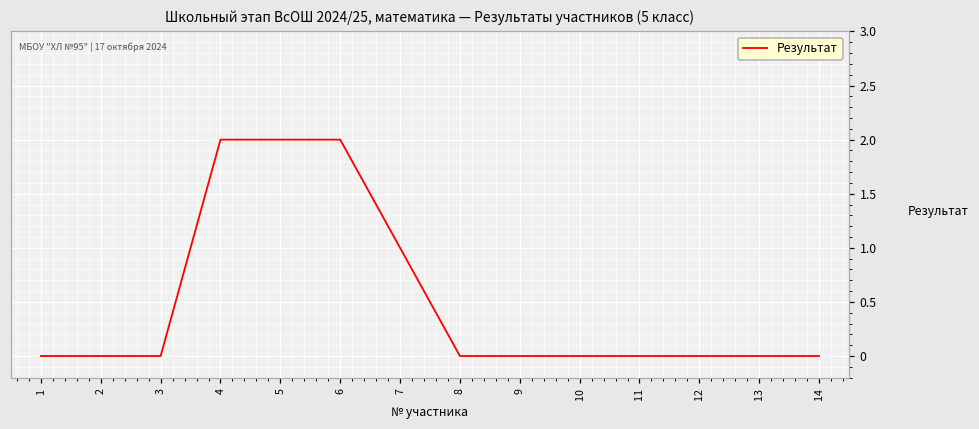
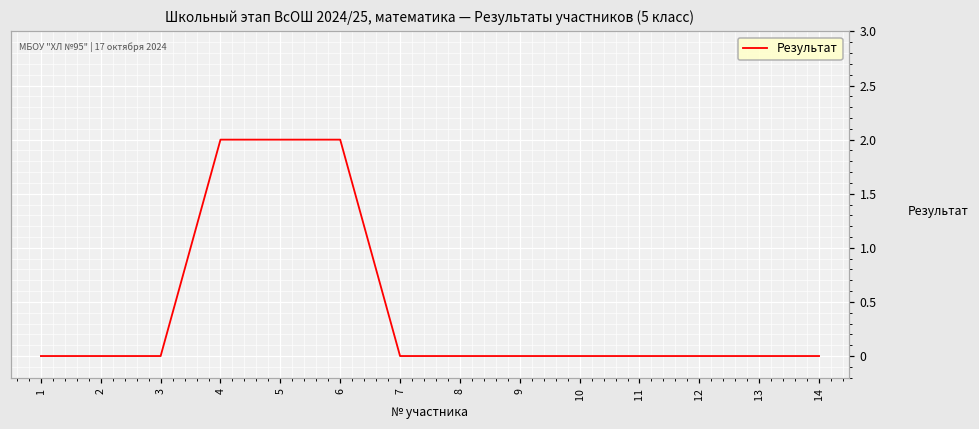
7: 1 -> 0
